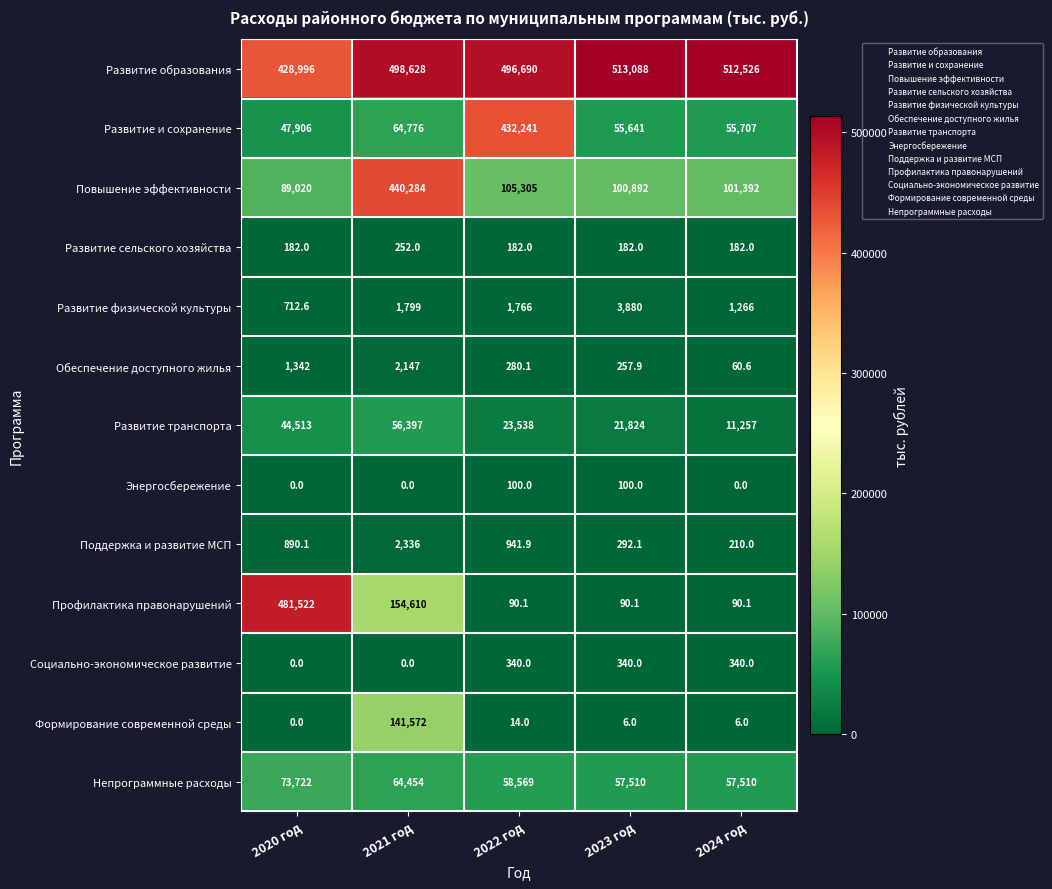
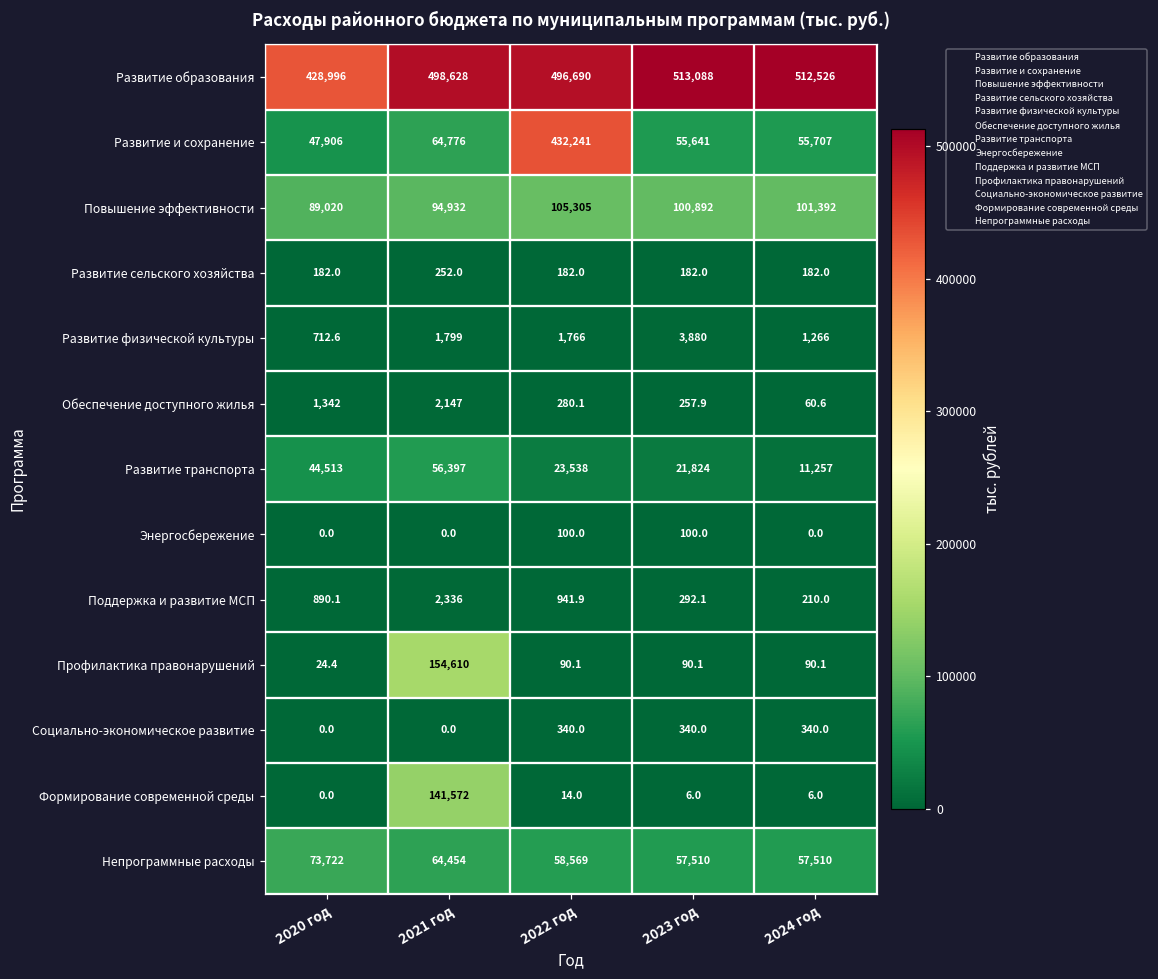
Повышение эффективности, 2021 год: 440,284 -> 94,932
Профилактика правонарушений, 2020 год: 481,522 -> 24.4
